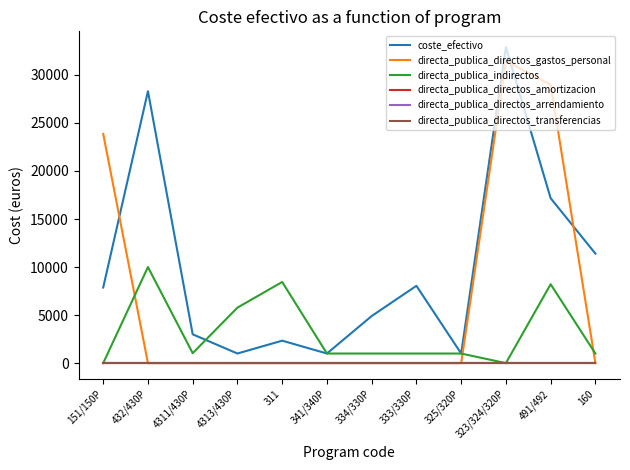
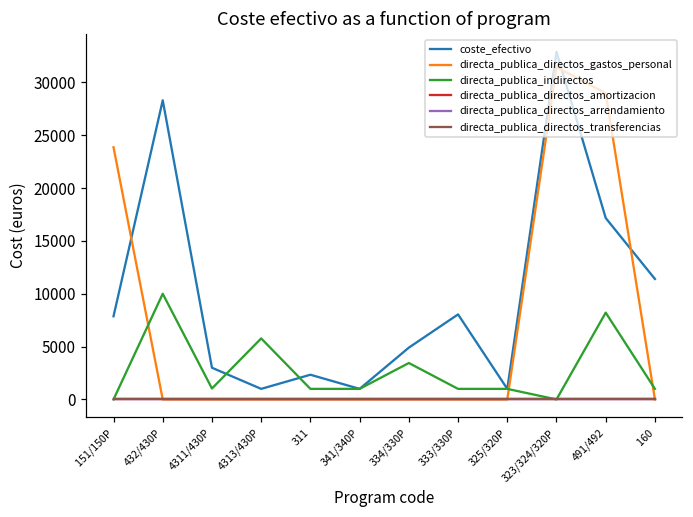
directa_publica_indirectos, 311: 8000 -> 1000
directa_publica_indirectos, 334/330P: 1000 -> 3000
